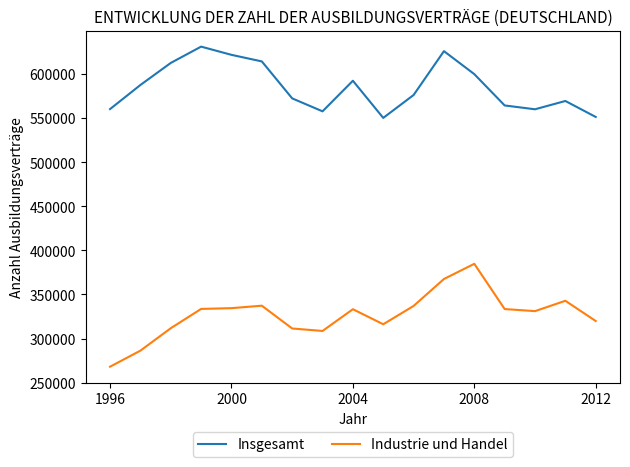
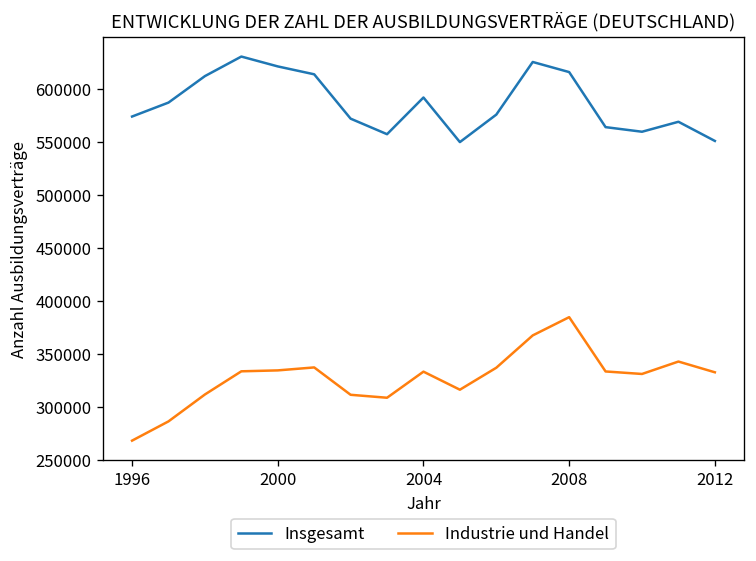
Insgesamt, 1996: 560000 -> 570000
Insgesamt, 2008: 600000 -> 620000
Industrie und Handel, 2012: 320000 -> 330000
